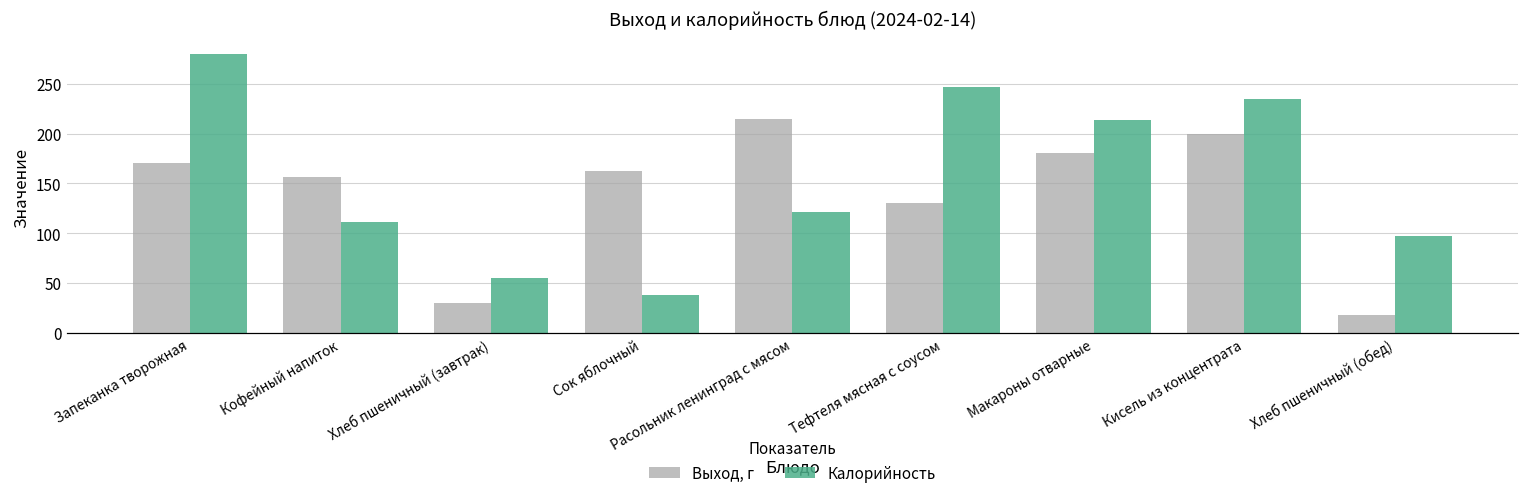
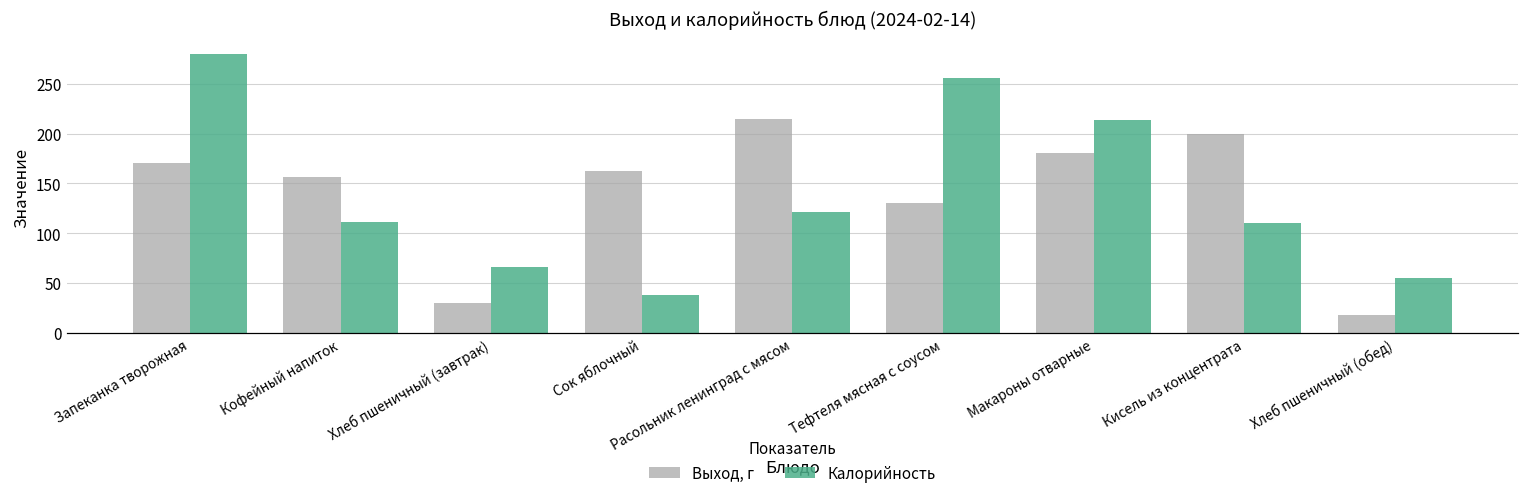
Калорийность, Хлеб пшеничный (завтрак): 60 -> 70
Калорийность, Тефтеля мясная с соусом: 250 -> 260
Калорийность, Кисель из концентрата: 230 -> 110
Калорийность, Хлеб пшеничный (обед): 100 -> 50
